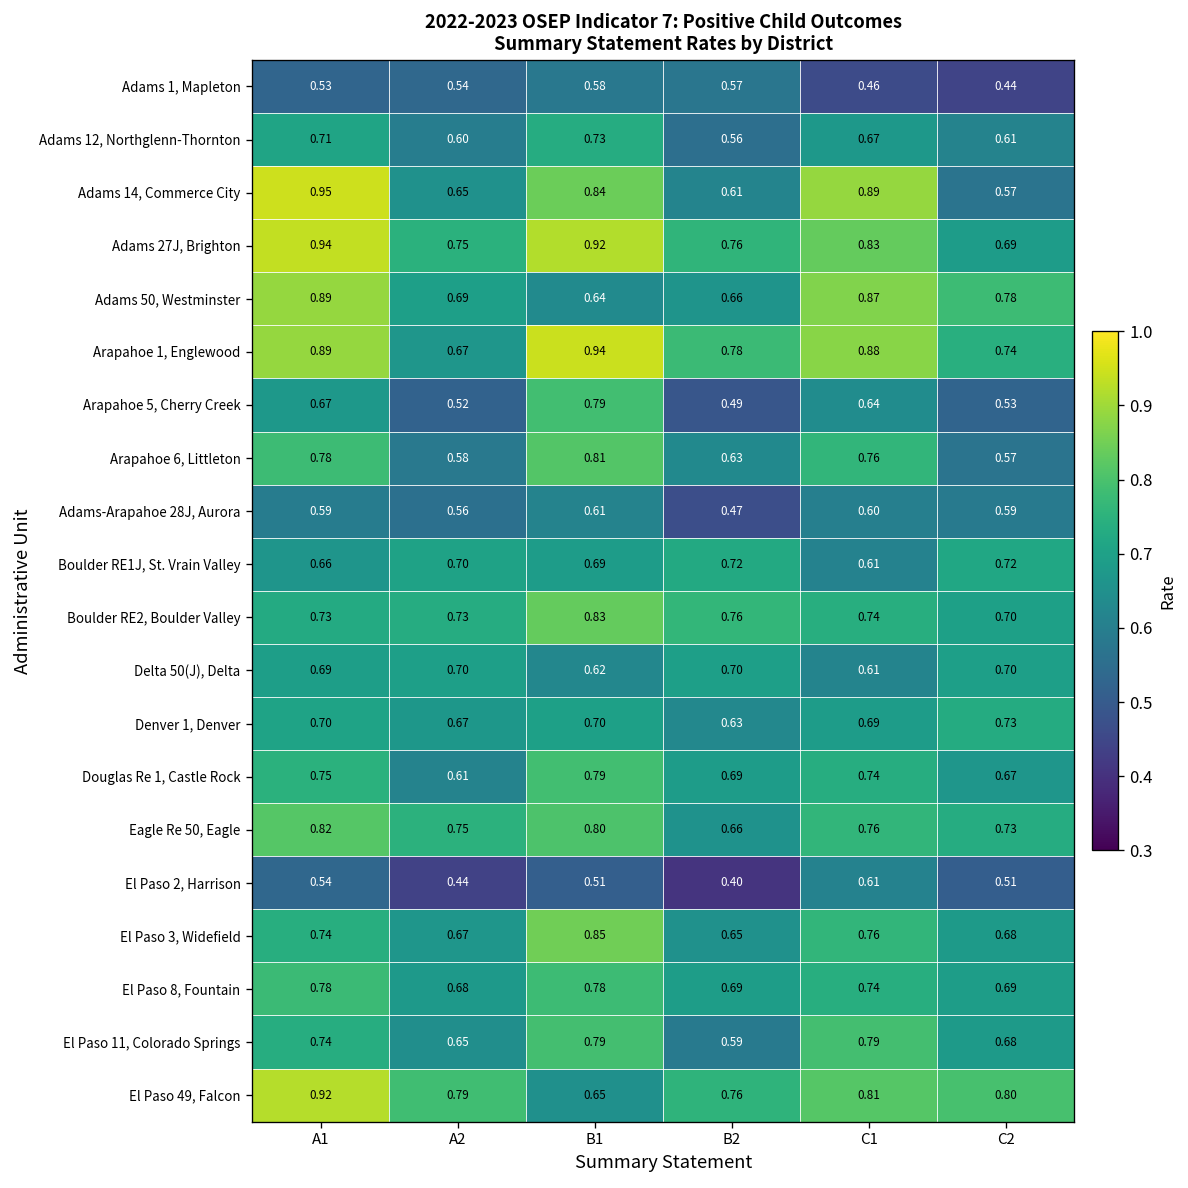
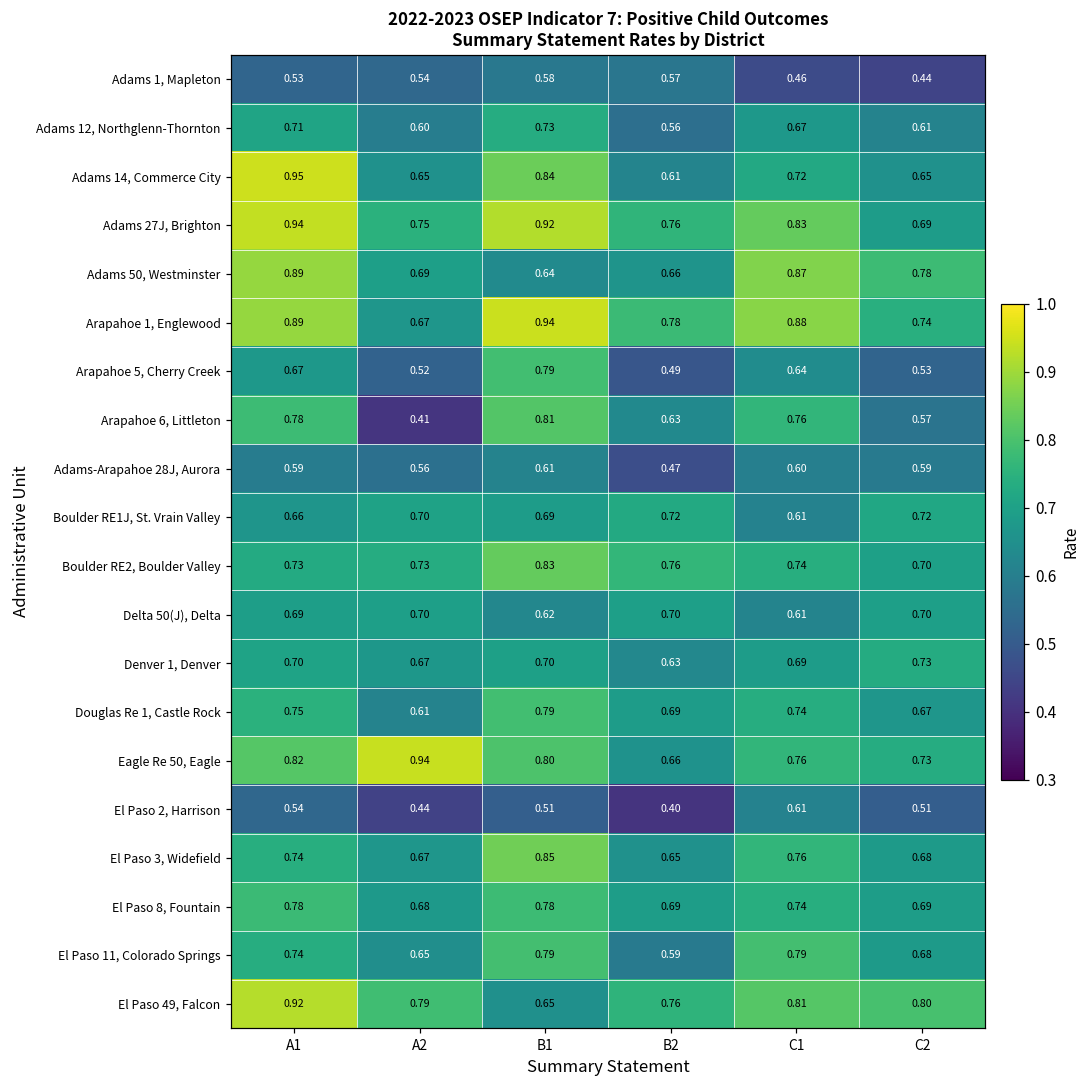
Adams 14, Commerce City, C1: 0.89 -> 0.72
Adams 14, Commerce City, C2: 0.57 -> 0.65
Arapahoe 6, Littleton, A2: 0.58 -> 0.41
Eagle Re 50, Eagle, A2: 0.75 -> 0.94
